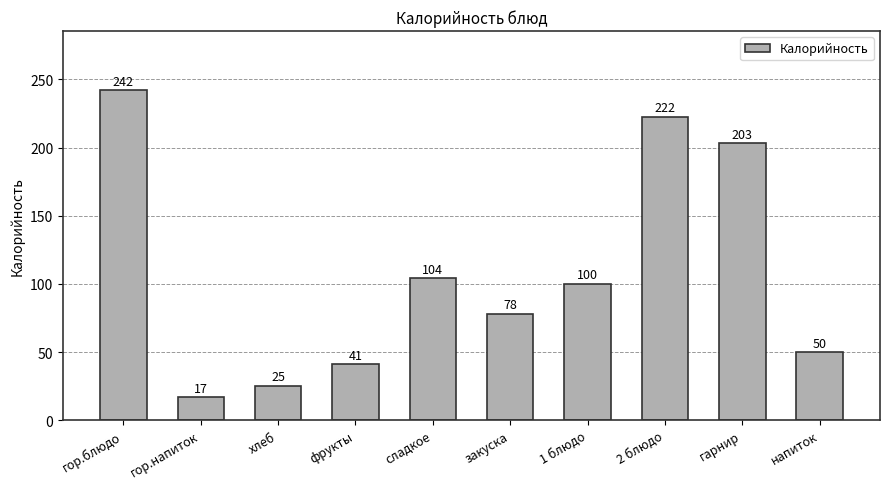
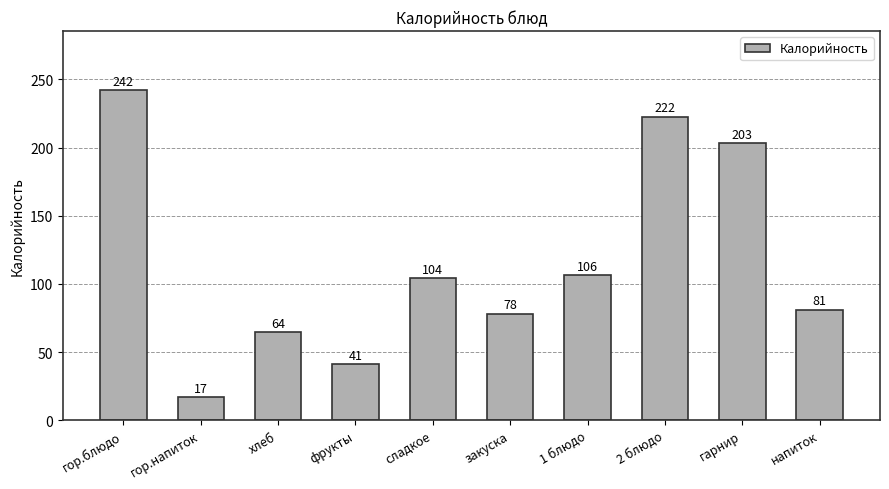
хлеб: 25 -> 64
1 блюдо: 100 -> 106
напиток: 50 -> 81
